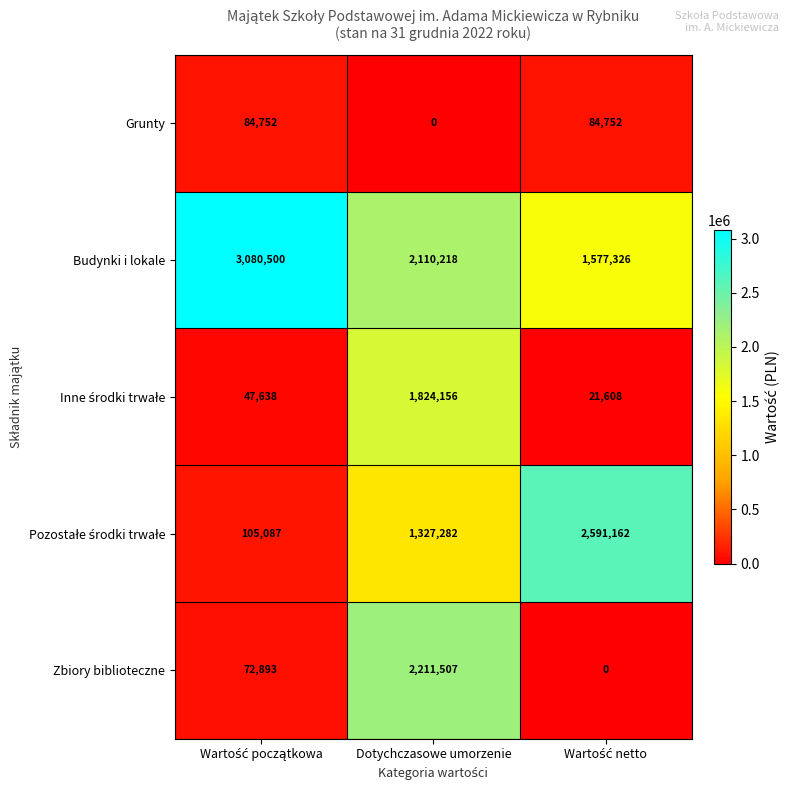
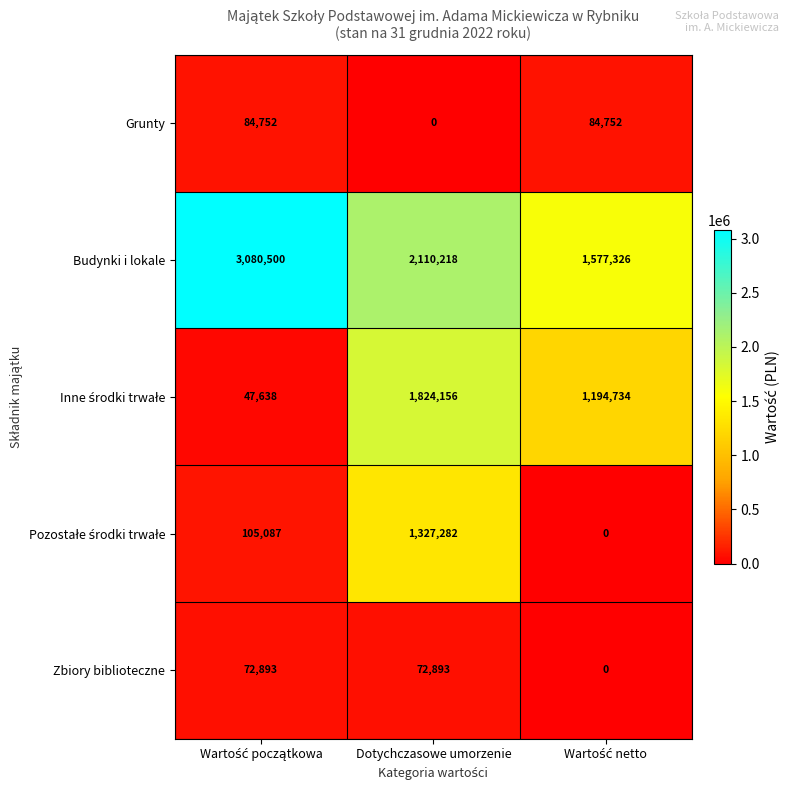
Inne środki trwałe, Wartość netto: 21,608 -> 1,194,734
Pozostałe środki trwałe, Wartość netto: 2,591,162 -> 0
Zbiory biblioteczne, Dotychczasowe umorzenie: 2,211,507 -> 72,893
